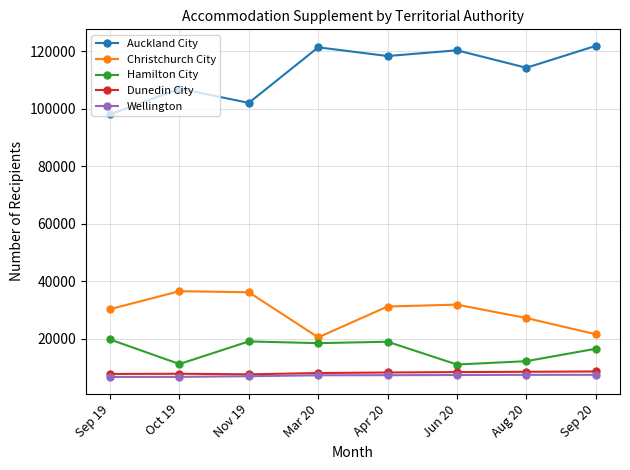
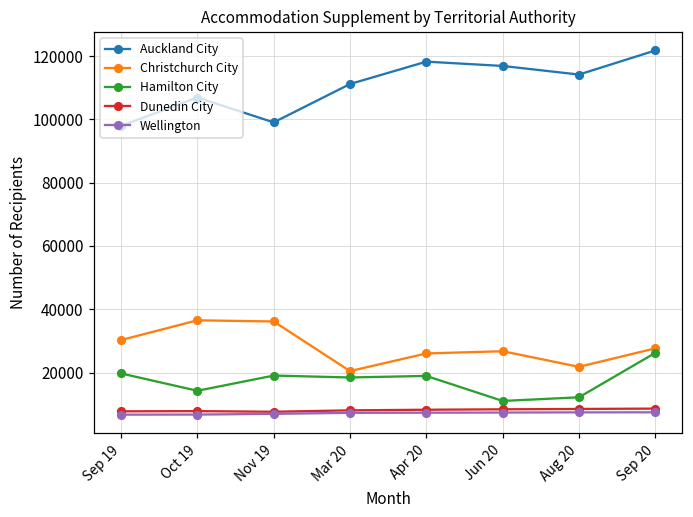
Hamilton City, Oct 19: 11000 -> 14000
Auckland City, Nov 19: 102000 -> 99000
Auckland City, Mar 20: 121000 -> 111000
Christchurch City, Apr 20: 31000 -> 26000
Auckland City, Jun 20: 120000 -> 117000
Christchurch City, Jun 20: 32000 -> 27000
Christchurch City, Aug 20: 27000 -> 22000
Christchurch City, Sep 20: 22000 -> 28000
Hamilton City, Sep 20: 17000 -> 26000
